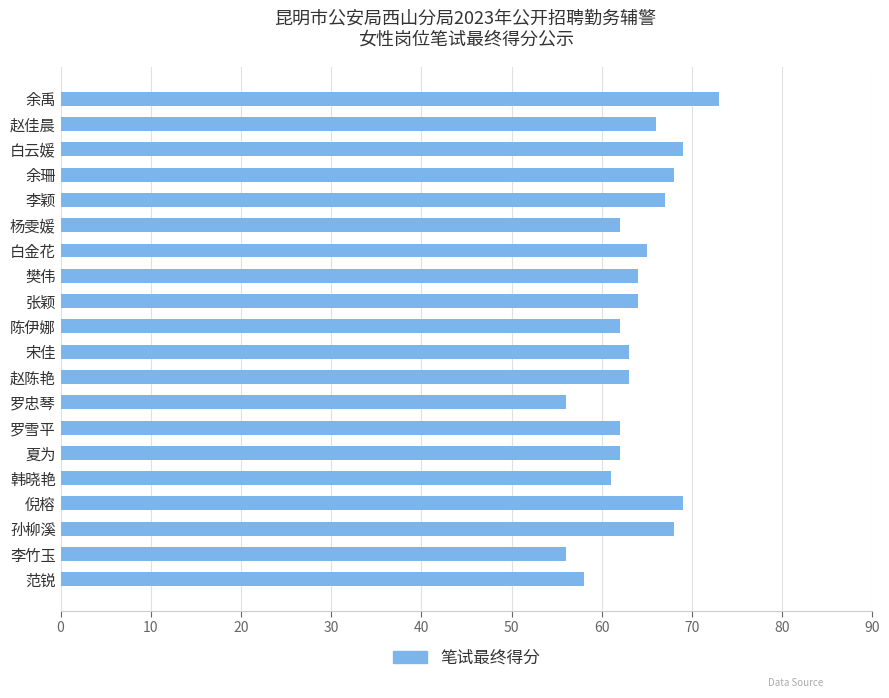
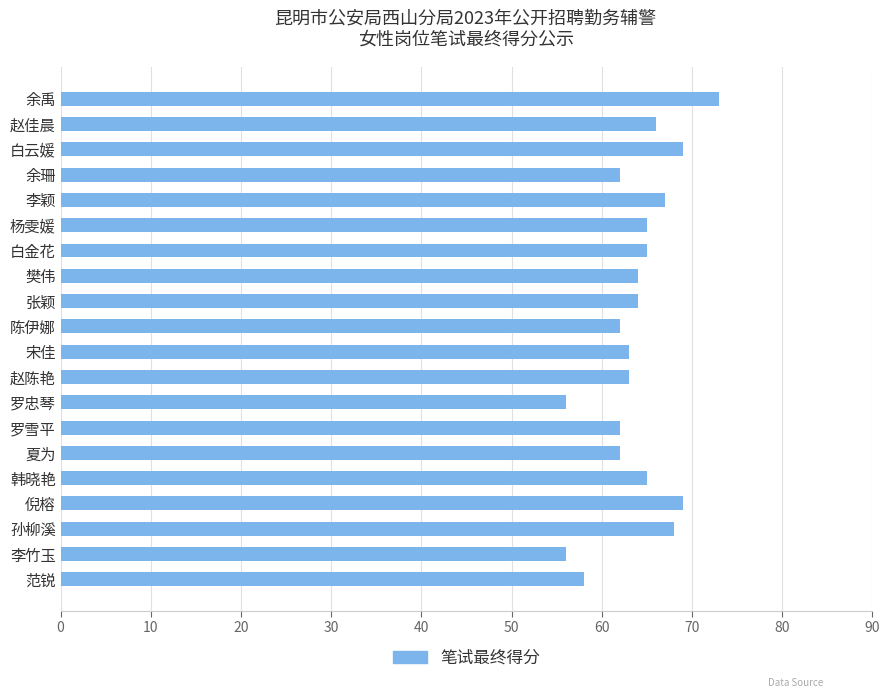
余珊: 68 -> 62
杨雯媛: 62 -> 65
韩晓艳: 61 -> 65
